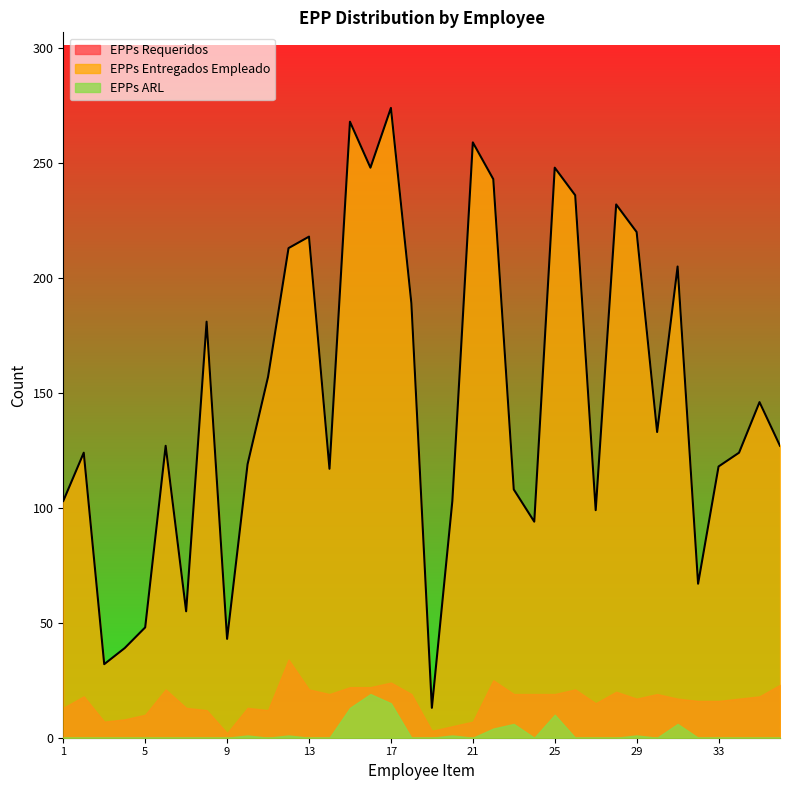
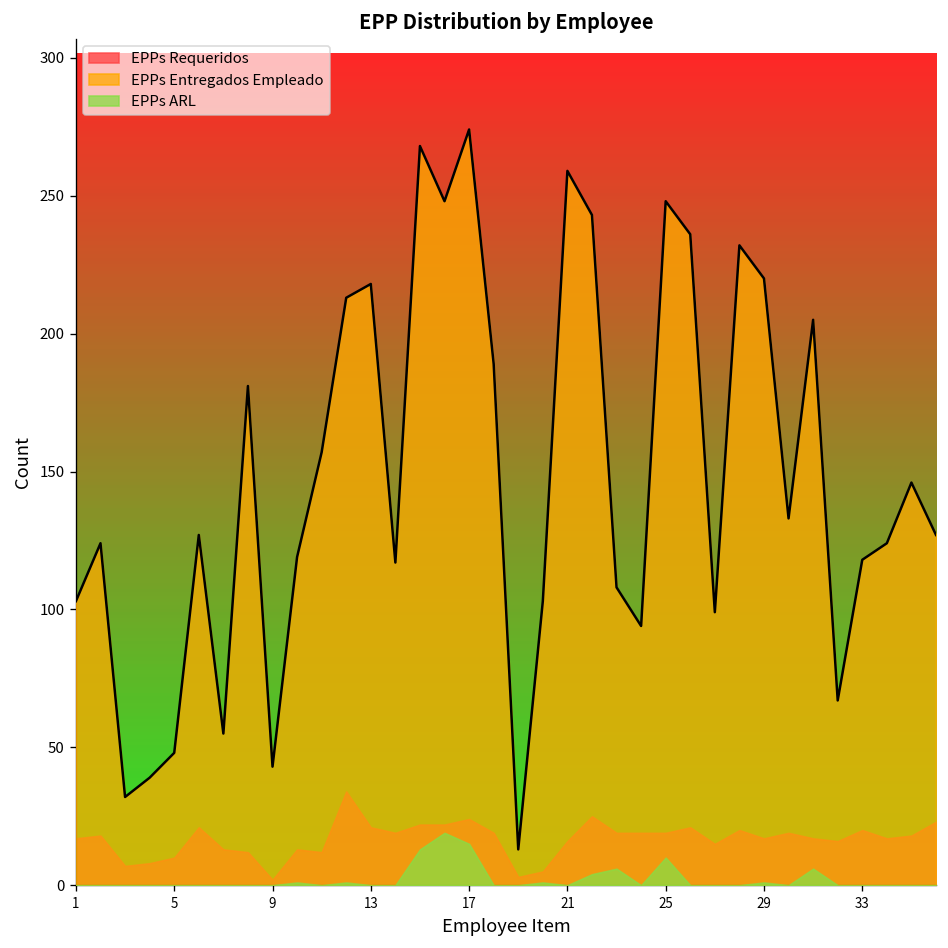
EPPs Requeridos, 1: 13 -> 17
EPPs Requeridos, 21: 7 -> 16
EPPs Requeridos, 33: 16 -> 20
